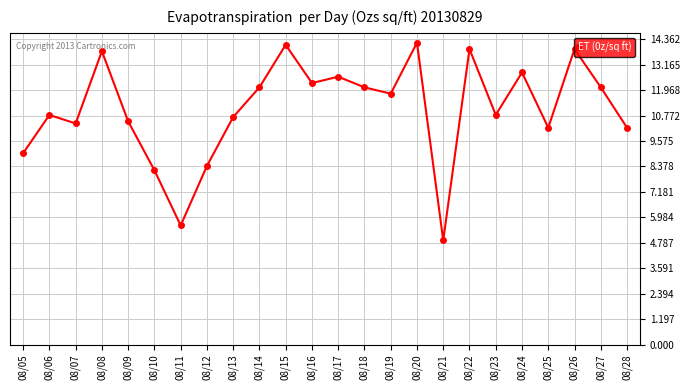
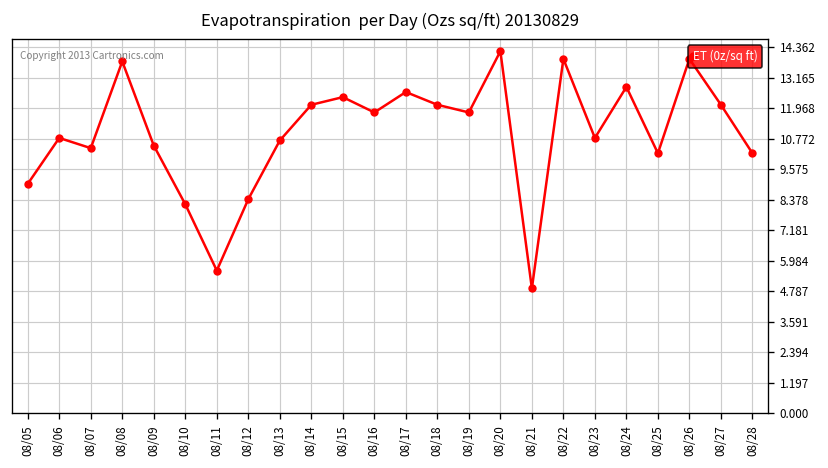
08/15: 14.1 -> 12.4
08/16: 12.3 -> 11.8
